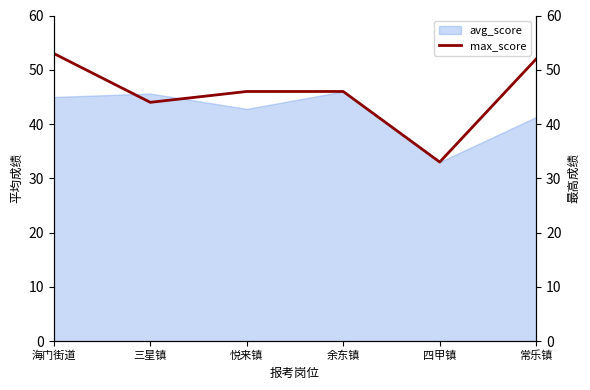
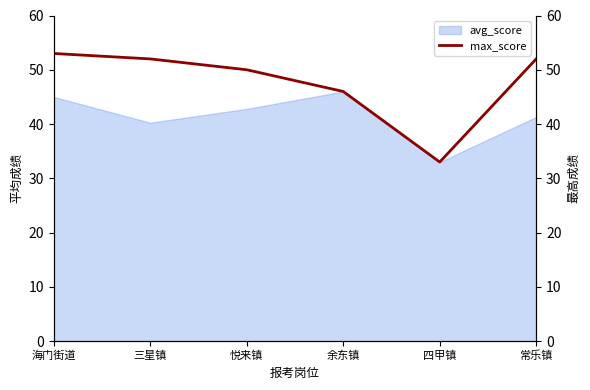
avg_score, 三星镇: 46 -> 40
max_score, 三星镇: 44 -> 52
max_score, 悦来镇: 46 -> 50
